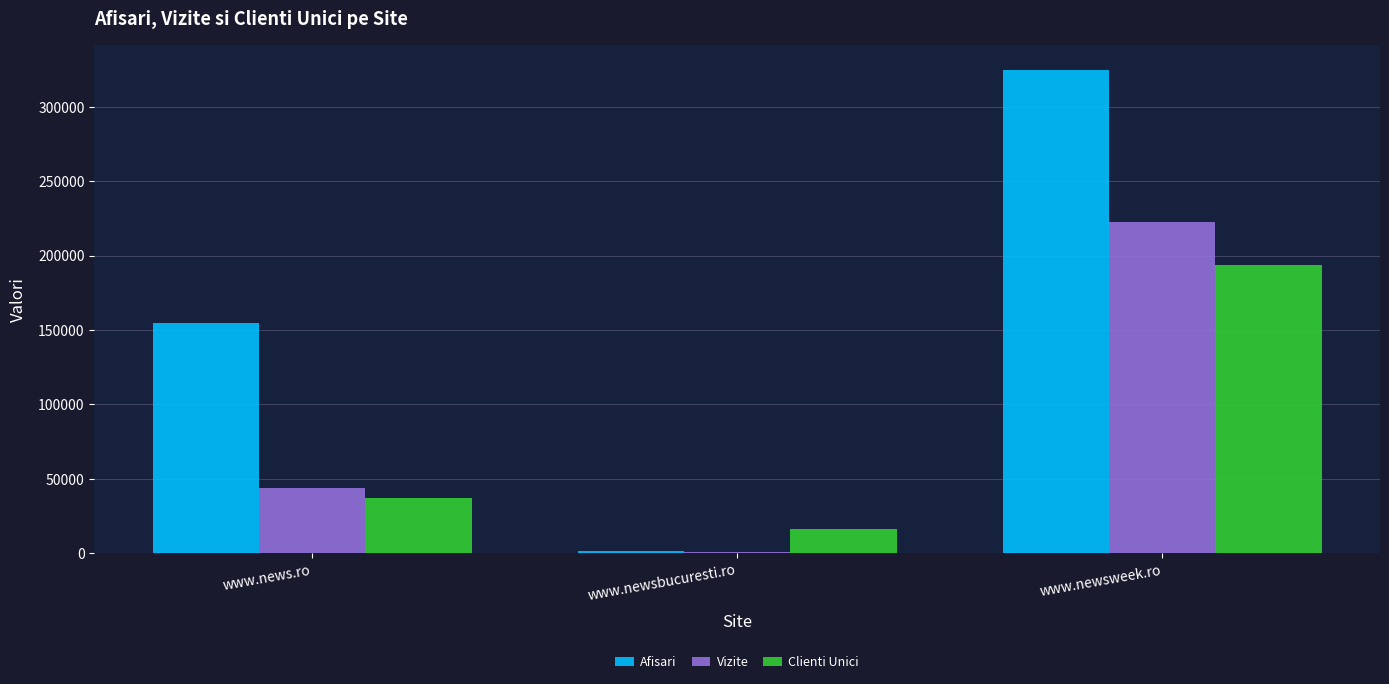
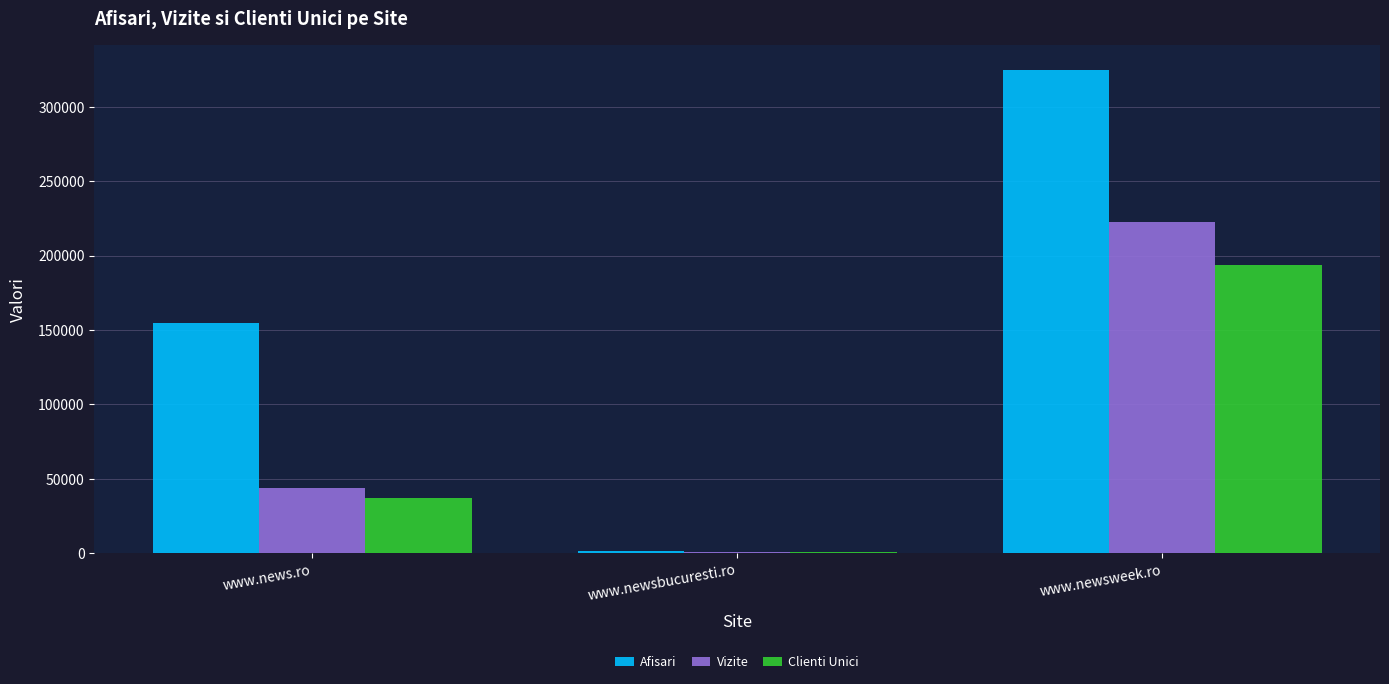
Clienti Unici, www.newsbucuresti.ro: 16000 -> 1000
